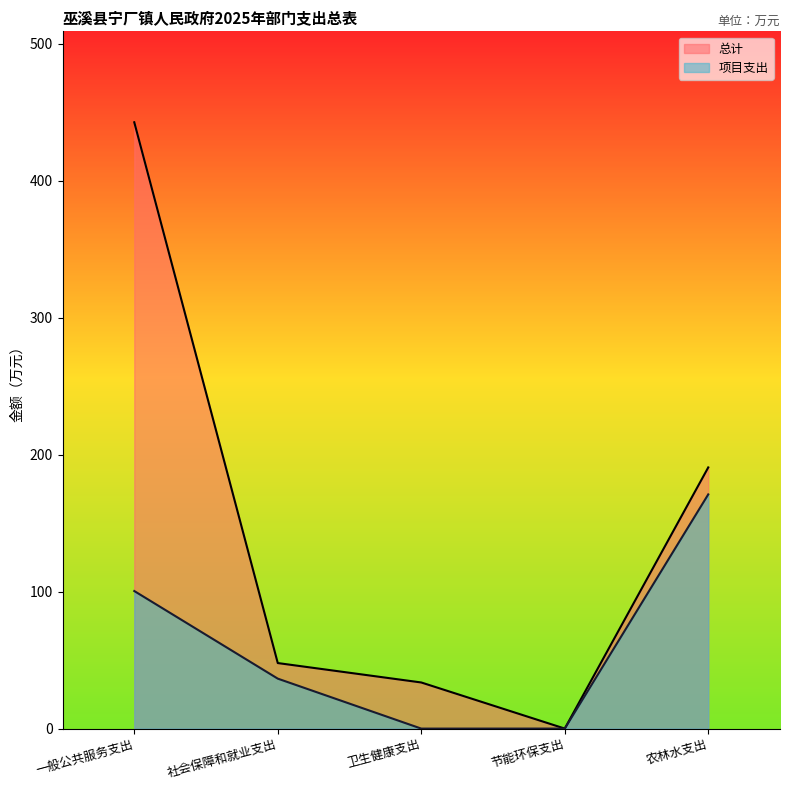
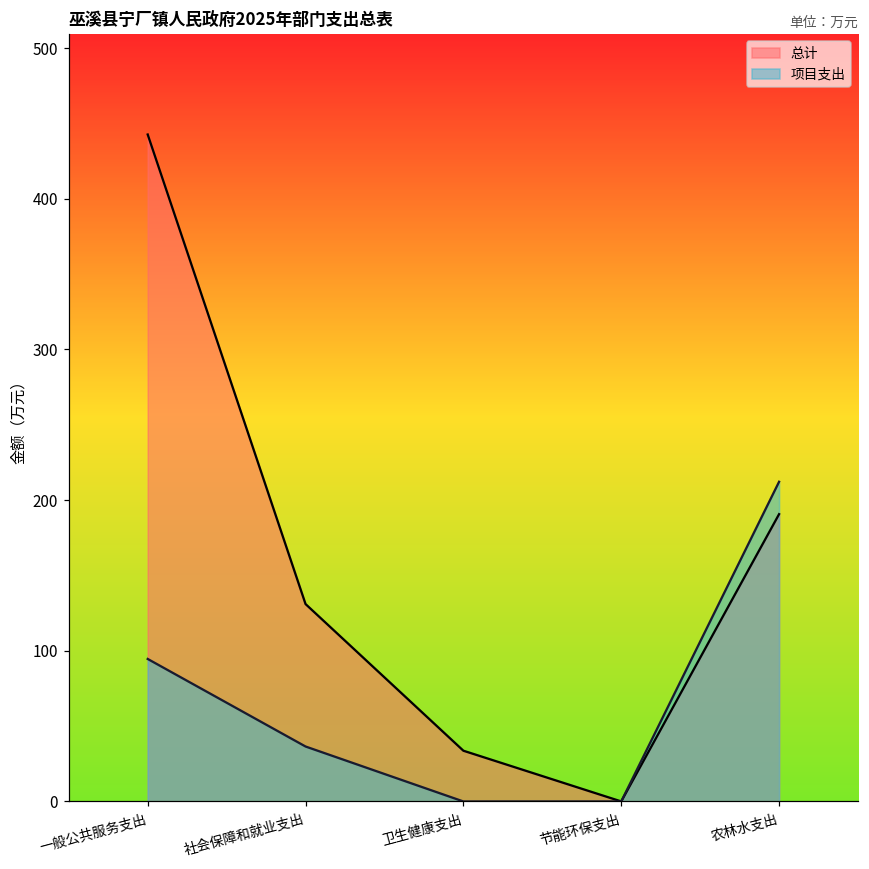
项目支出, 一般公共服务支出: 100 -> 95
总计, 社会保障和就业支出: 48 -> 131
项目支出, 农林水支出: 171 -> 212
